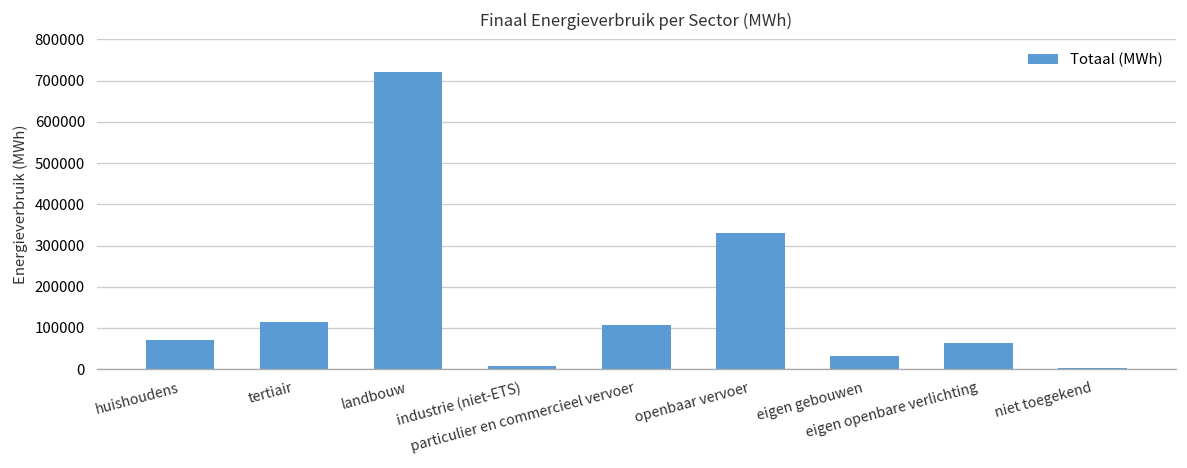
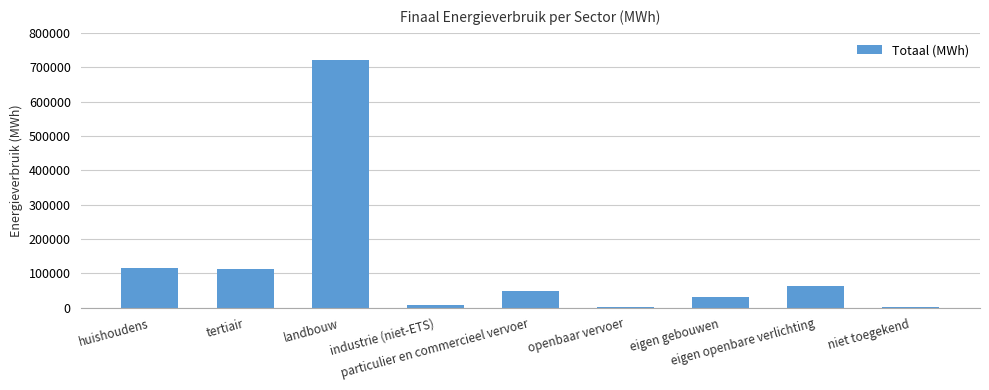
huishoudens: 70000 -> 120000
particulier en commercieel vervoer: 110000 -> 50000
openbaar vervoer: 330000 -> 0
